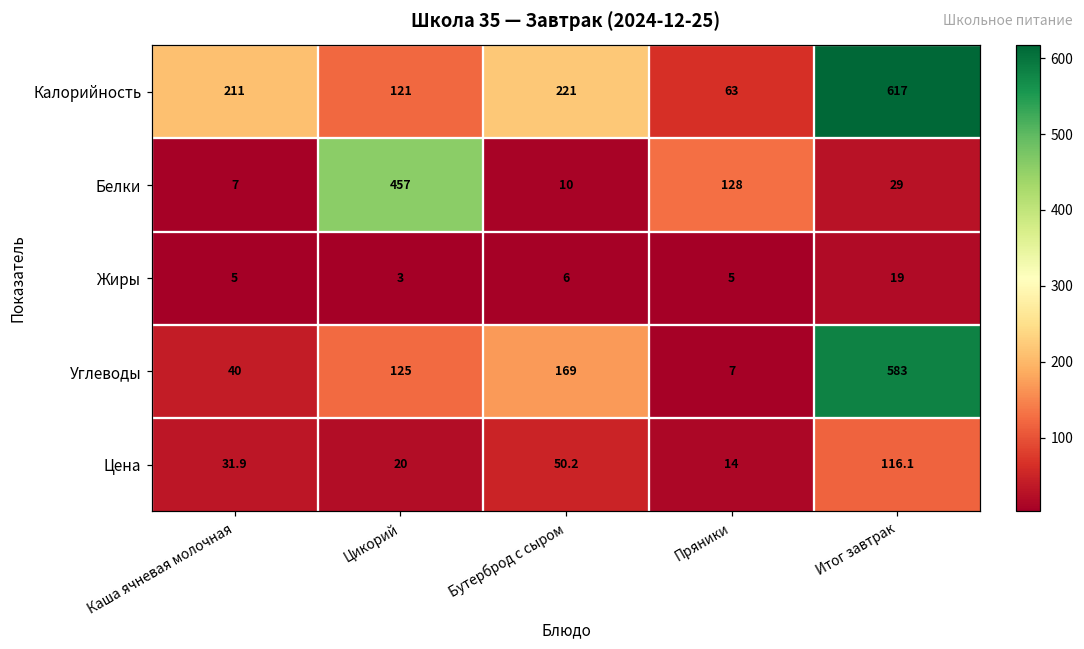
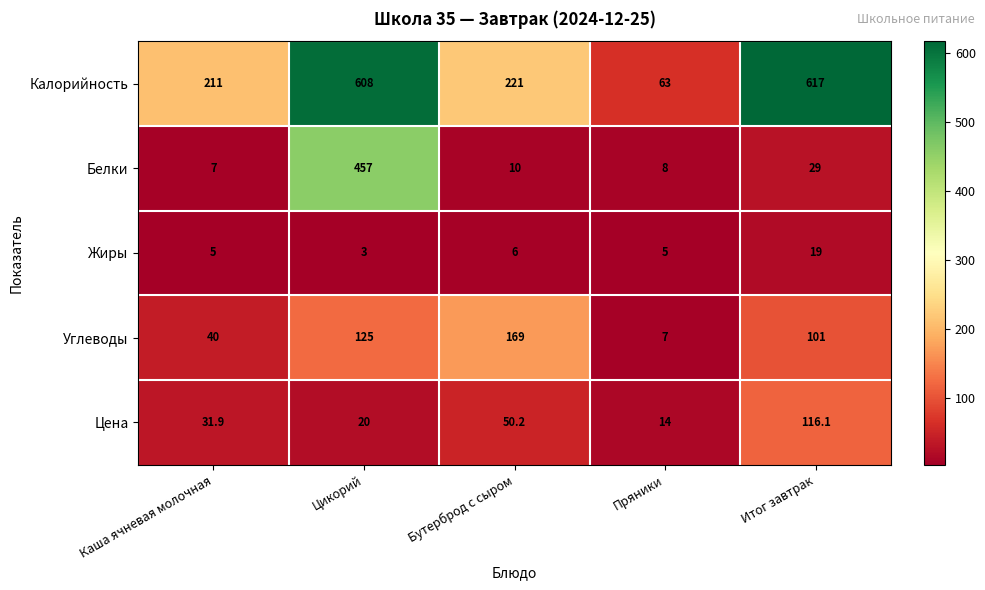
Калорийность, Цикорий: 121 -> 608
Белки, Пряники: 128 -> 8
Углеводы, Итог завтрак: 583 -> 101
